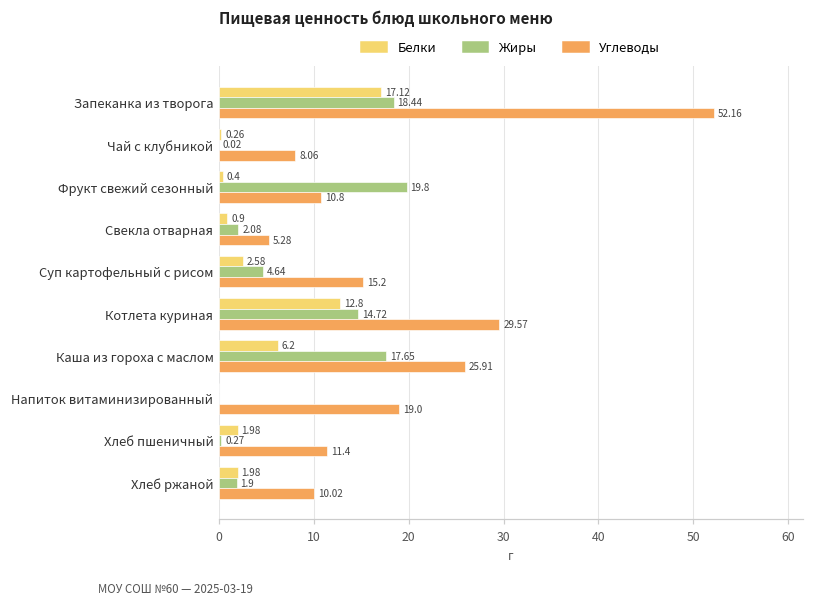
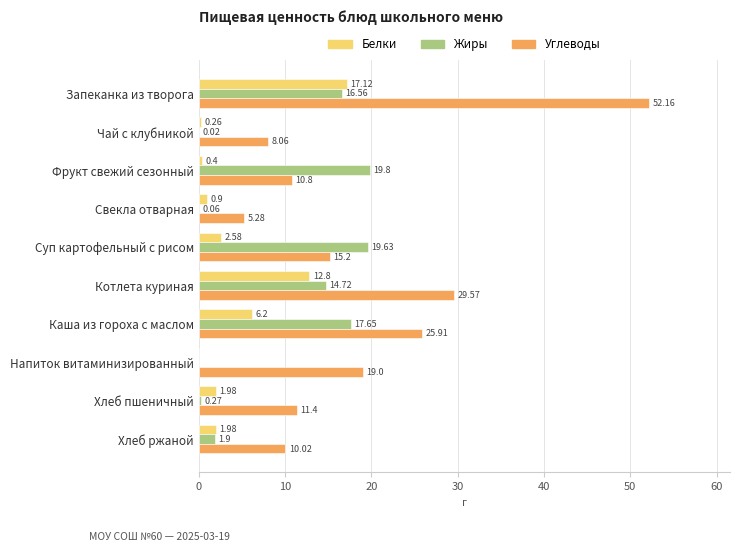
Жиры, Запеканка из творога: 18.44 -> 16.56
Жиры, Свекла отварная: 2.08 -> 0.06
Жиры, Суп картофельный с рисом: 4.64 -> 19.63
